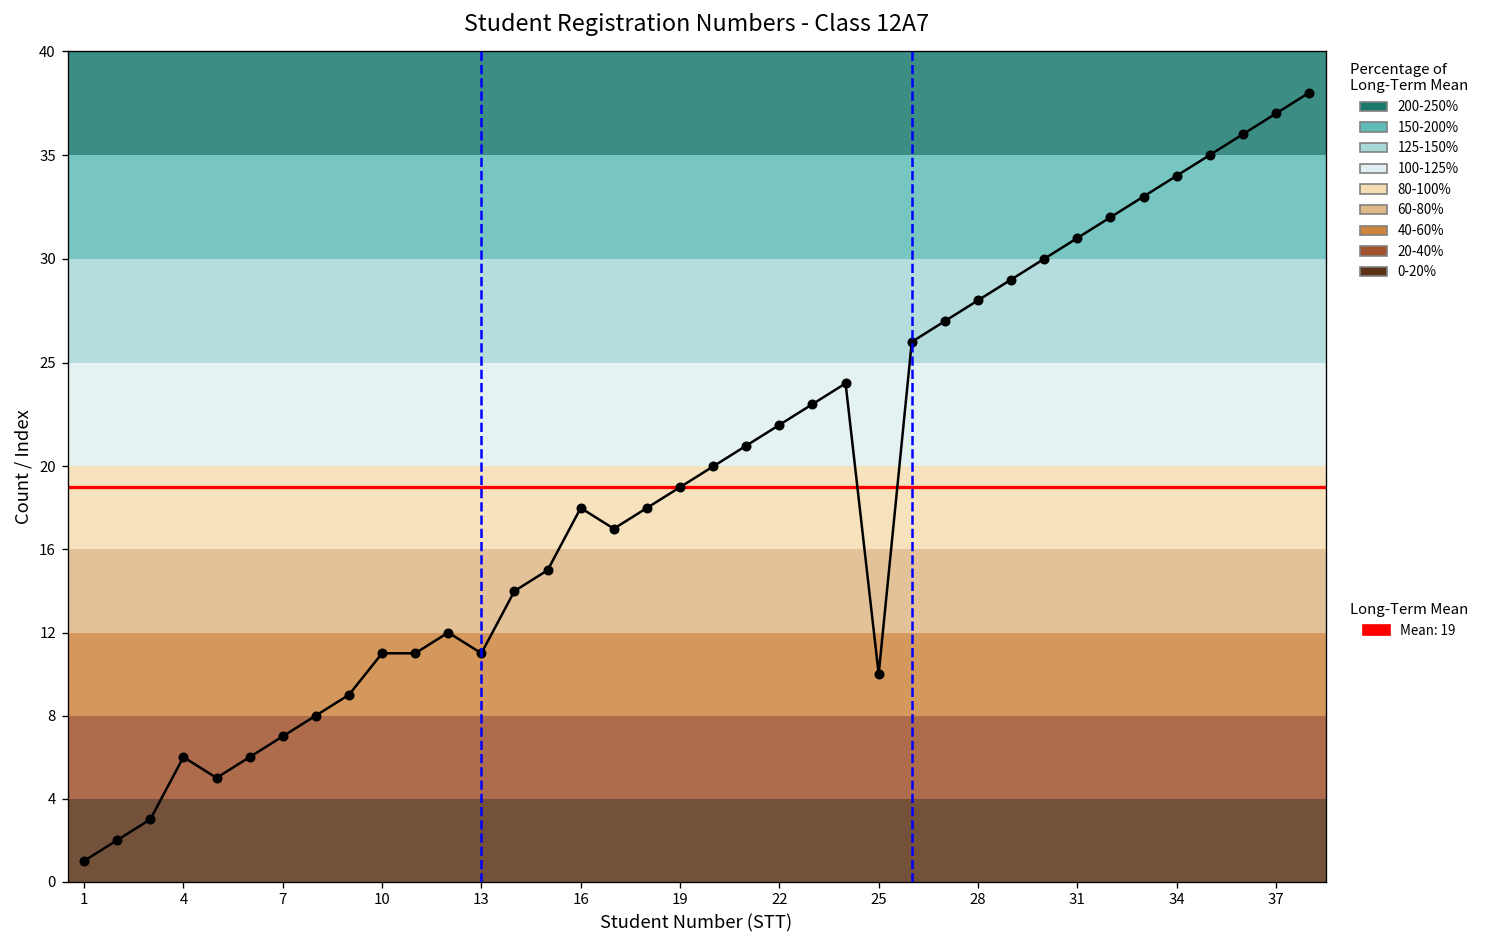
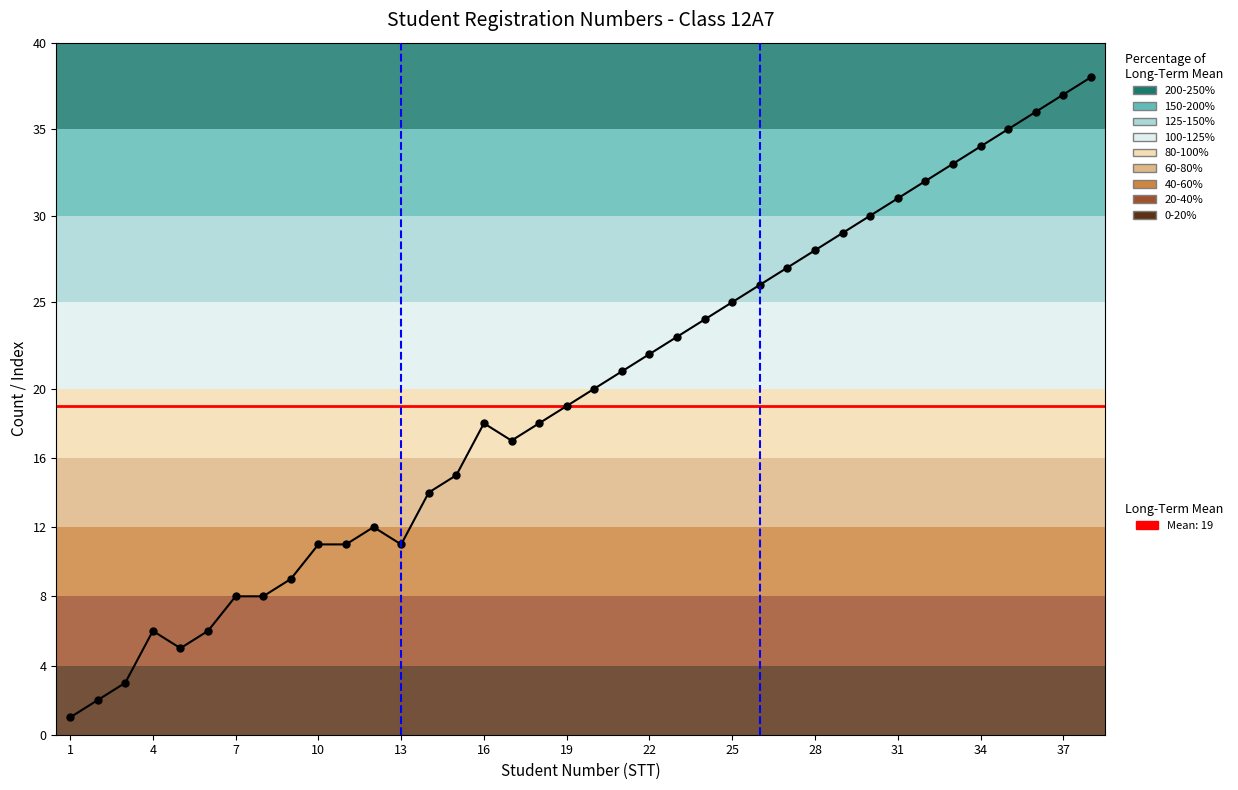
7: 7 -> 8
25: 10 -> 25
